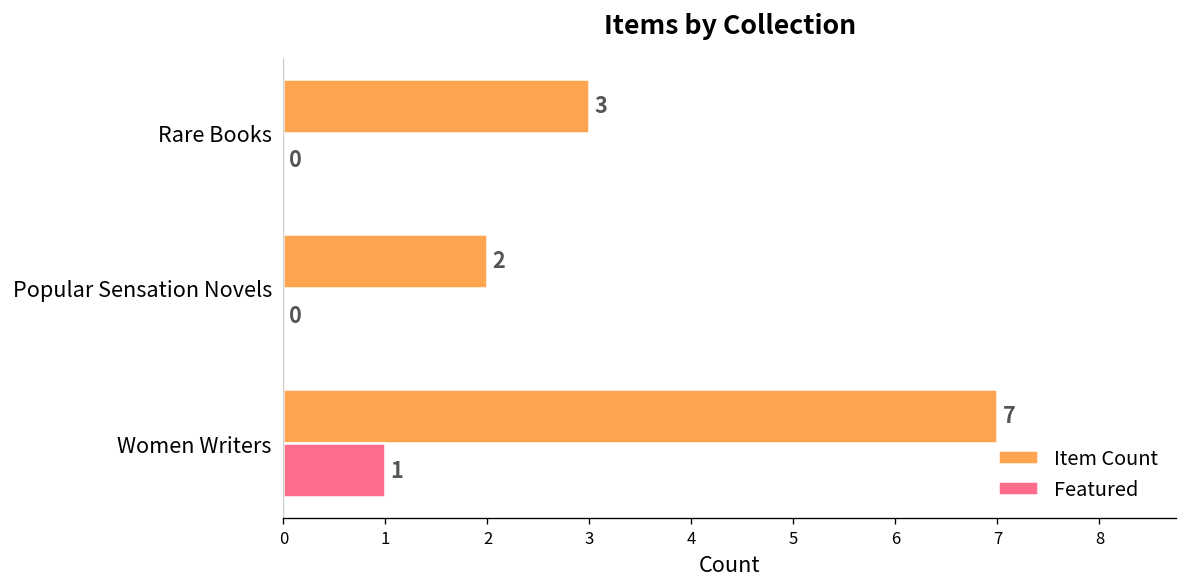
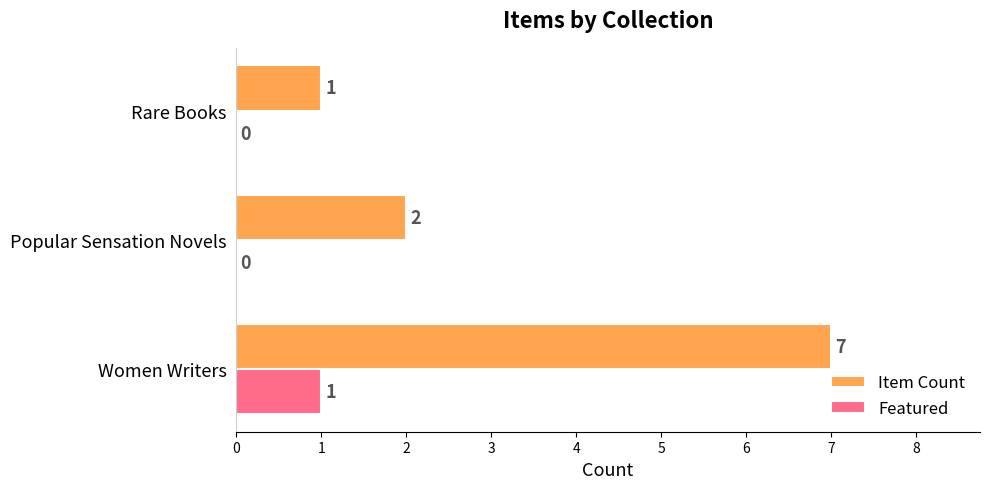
Item Count, Rare Books: 3 -> 1
